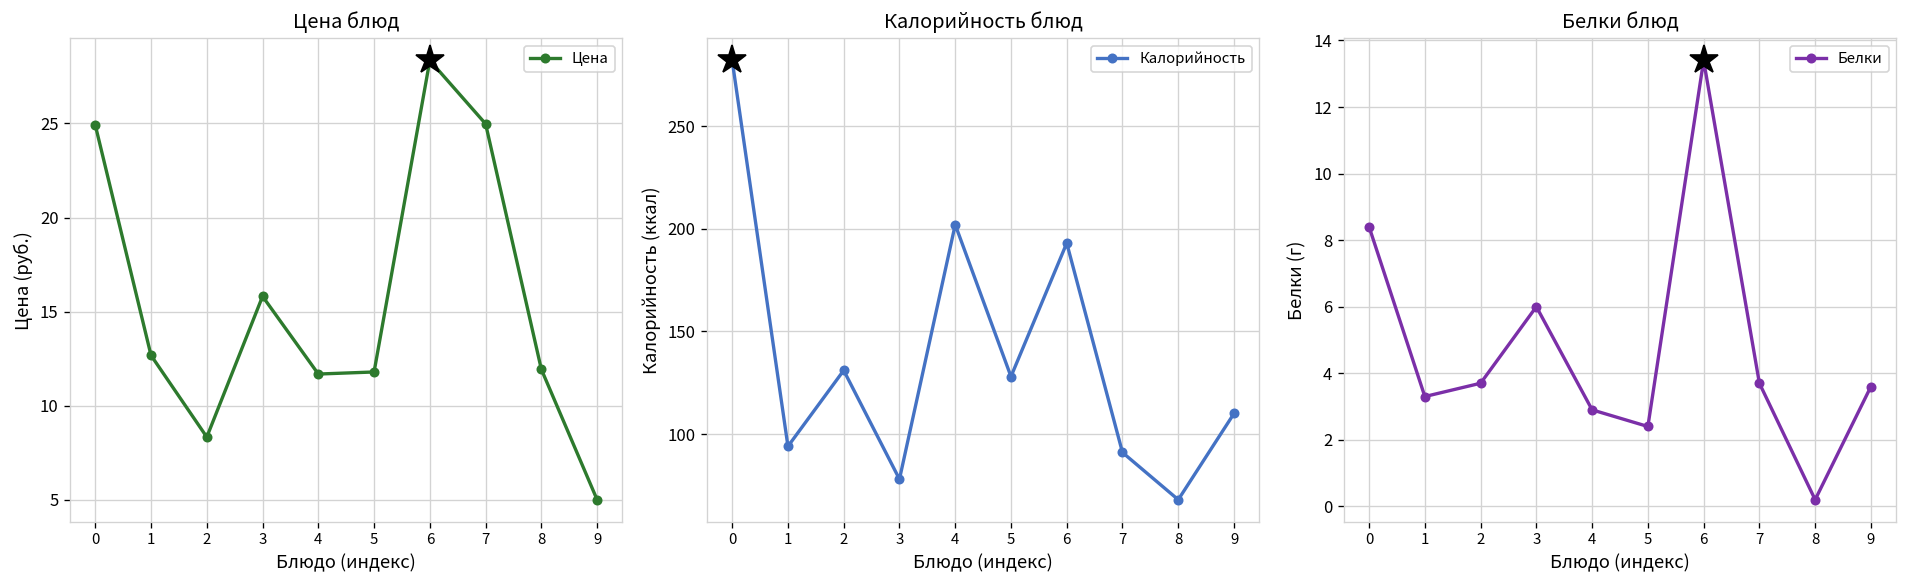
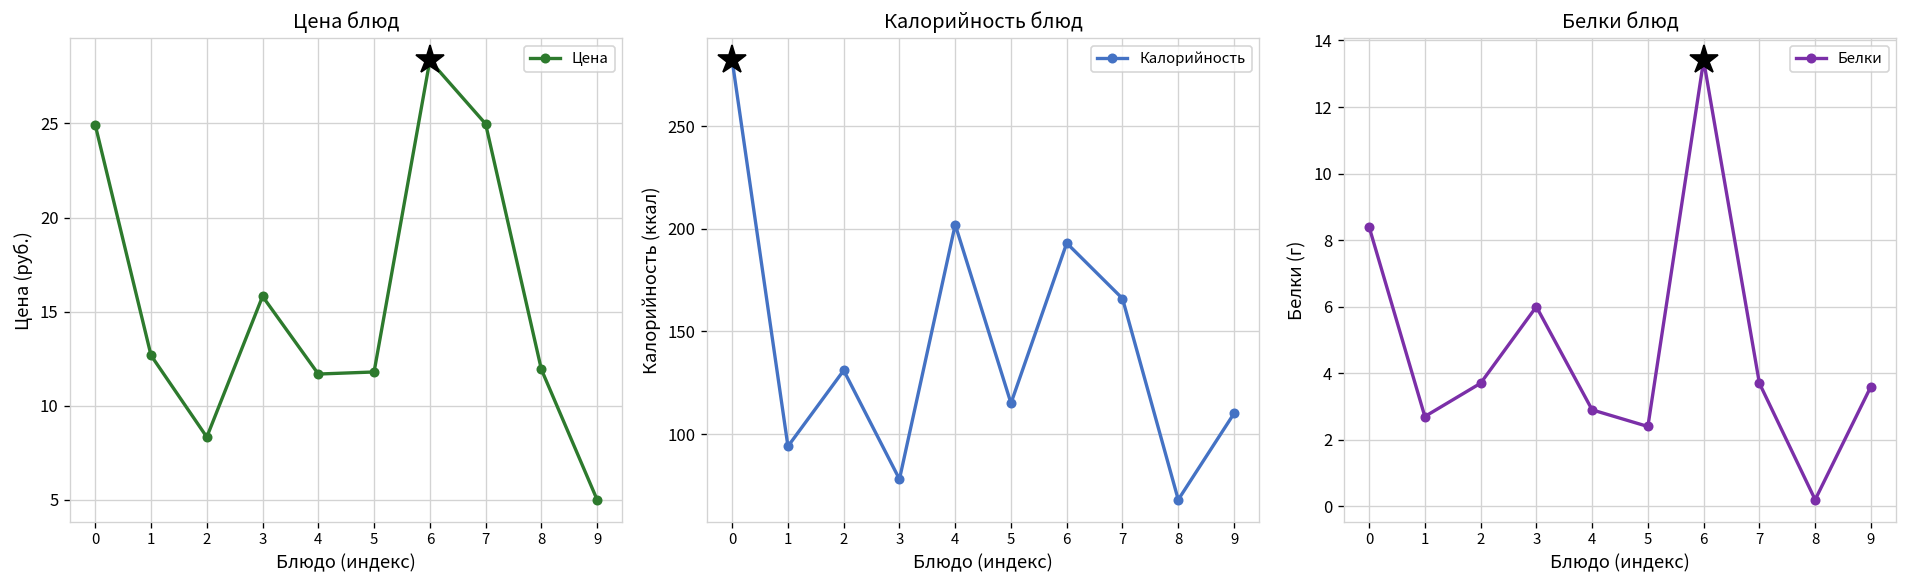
Калорийность блюд, Калорийность, 5: 128 -> 115
Калорийность блюд, Калорийность, 7: 91 -> 166
Белки блюд, Белки, 1: 3.3 -> 2.7
